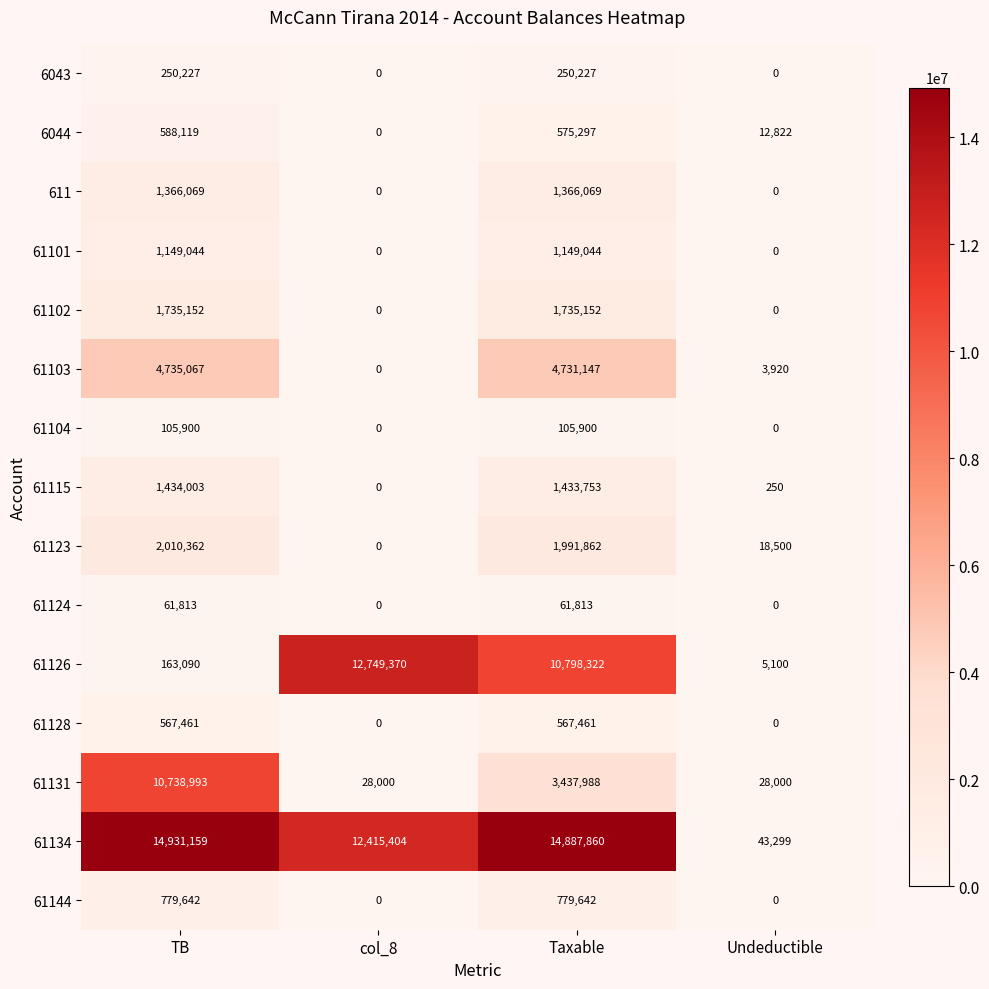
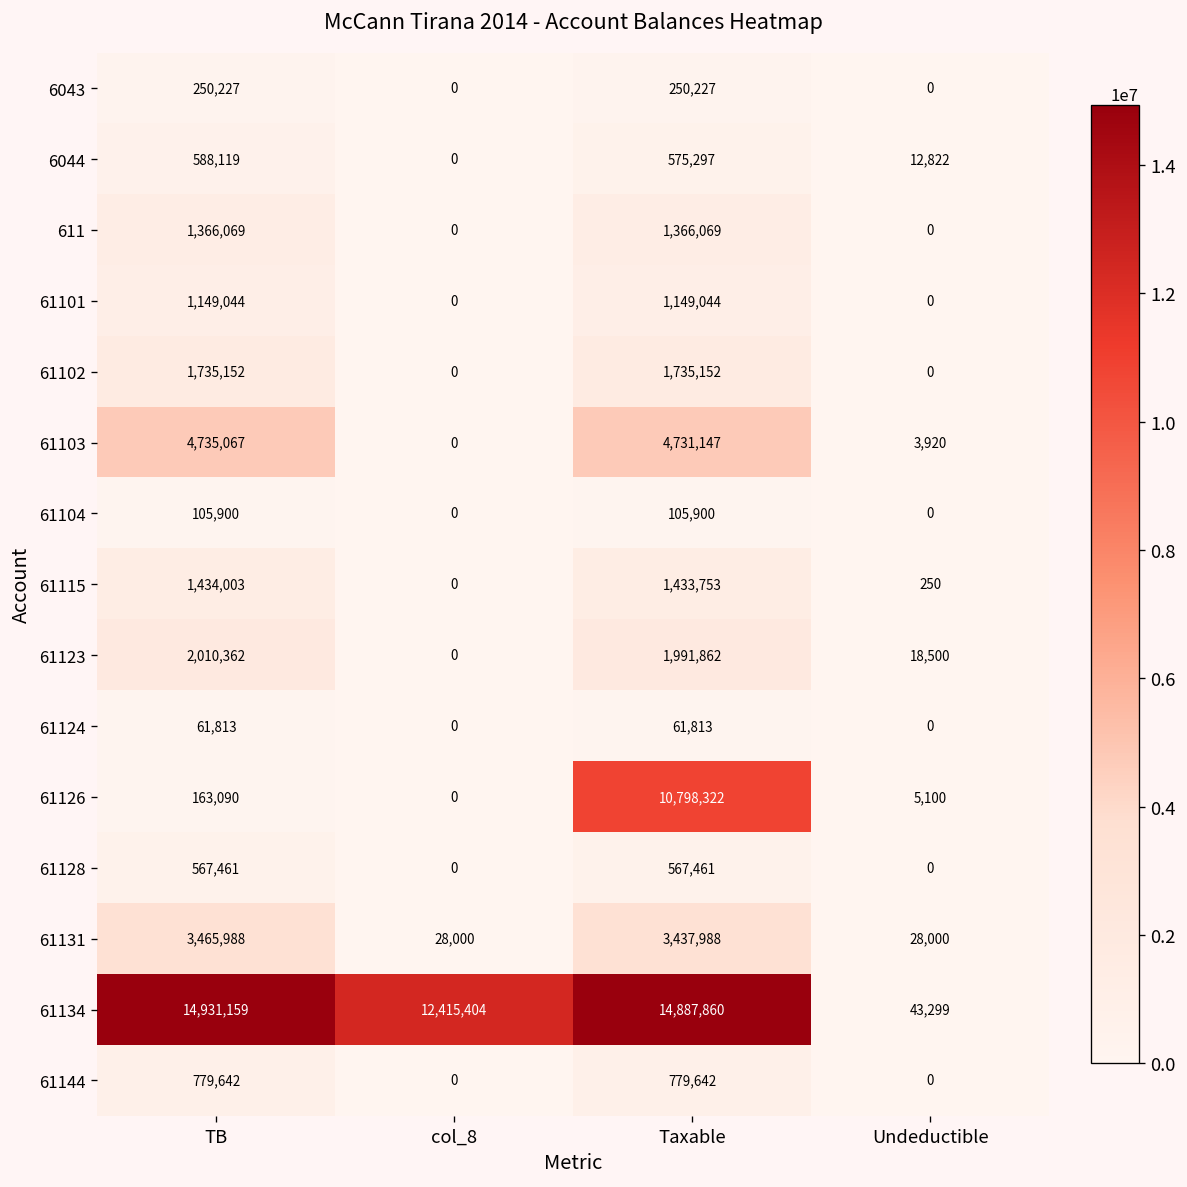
61126, col_8: 12,749,370 -> 0
61131, TB: 10,738,993 -> 3,465,988
